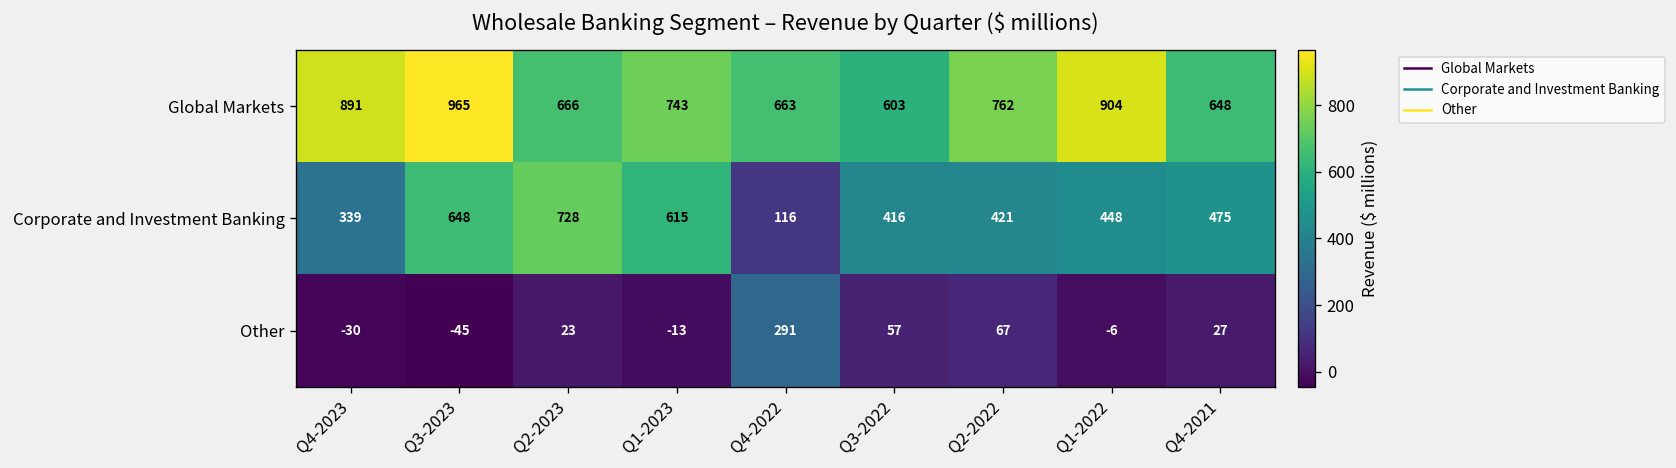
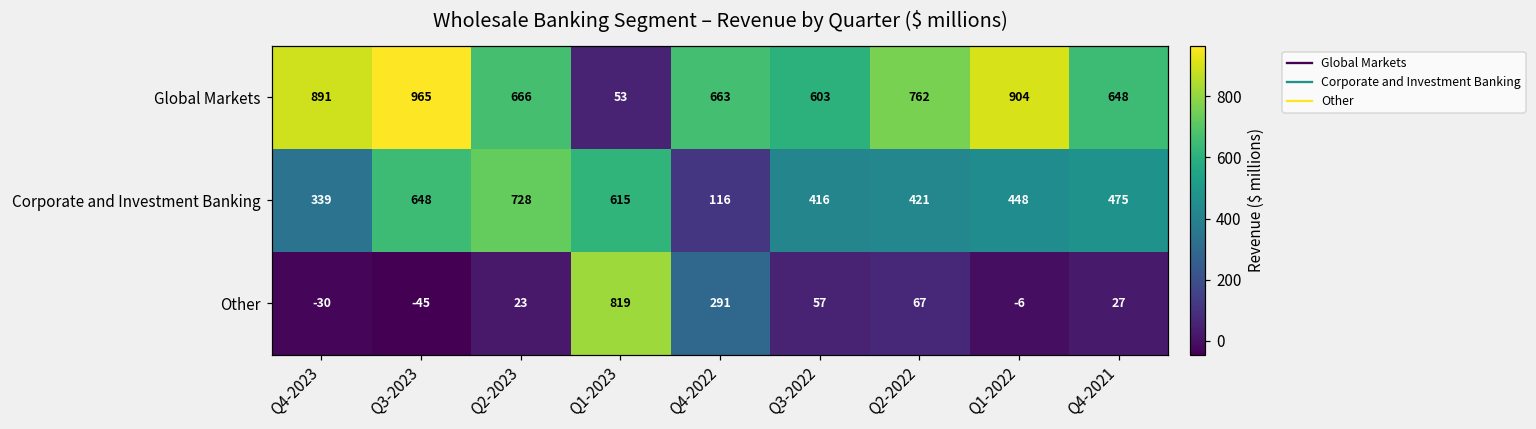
Global Markets, Q1-2023: 743 -> 53
Other, Q1-2023: -13 -> 819
